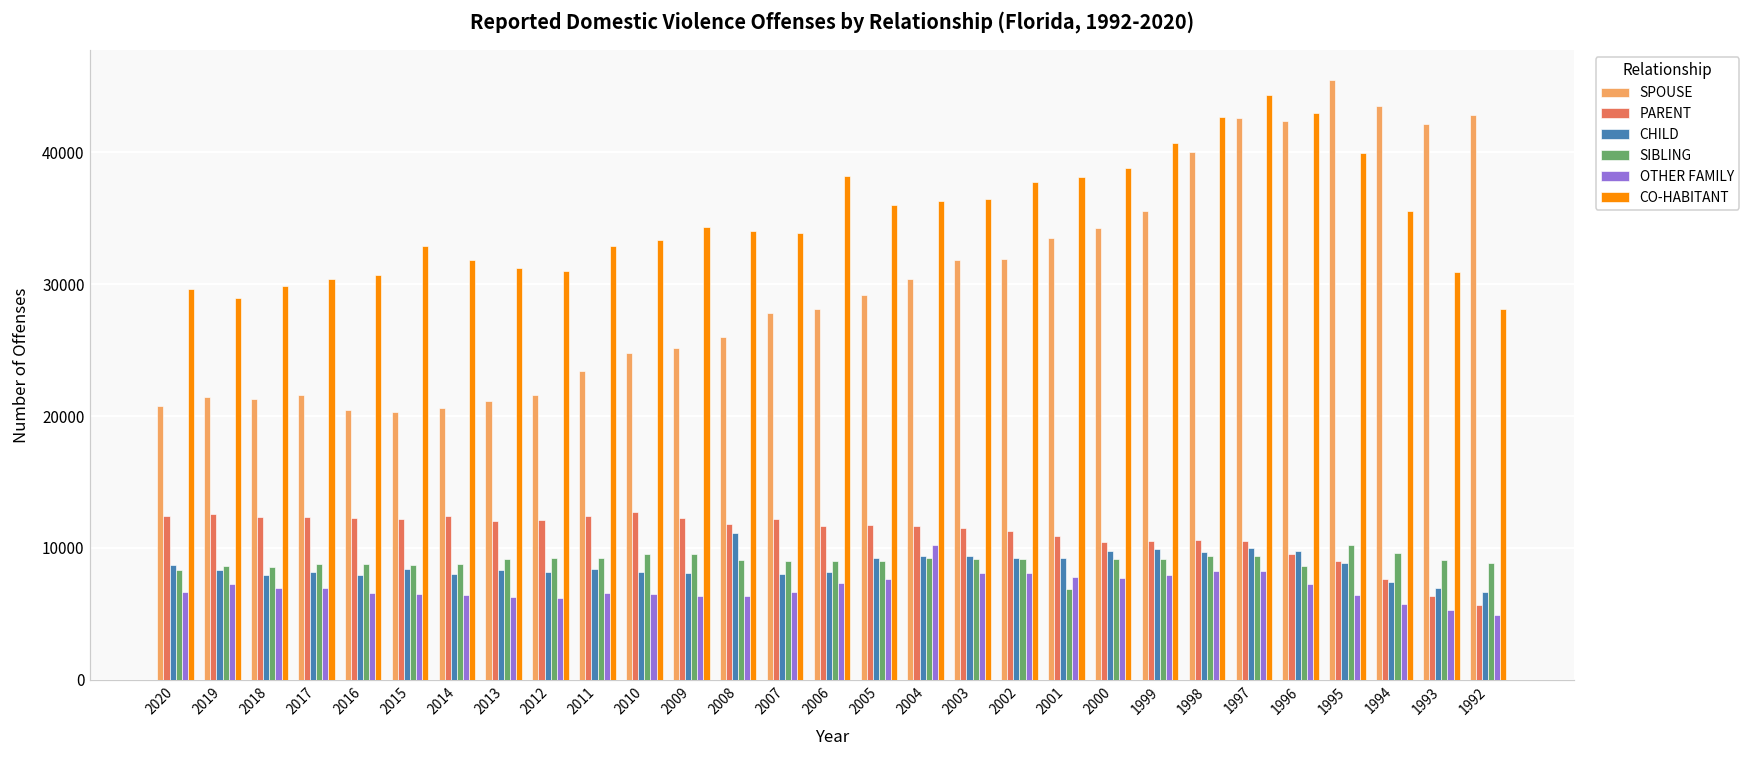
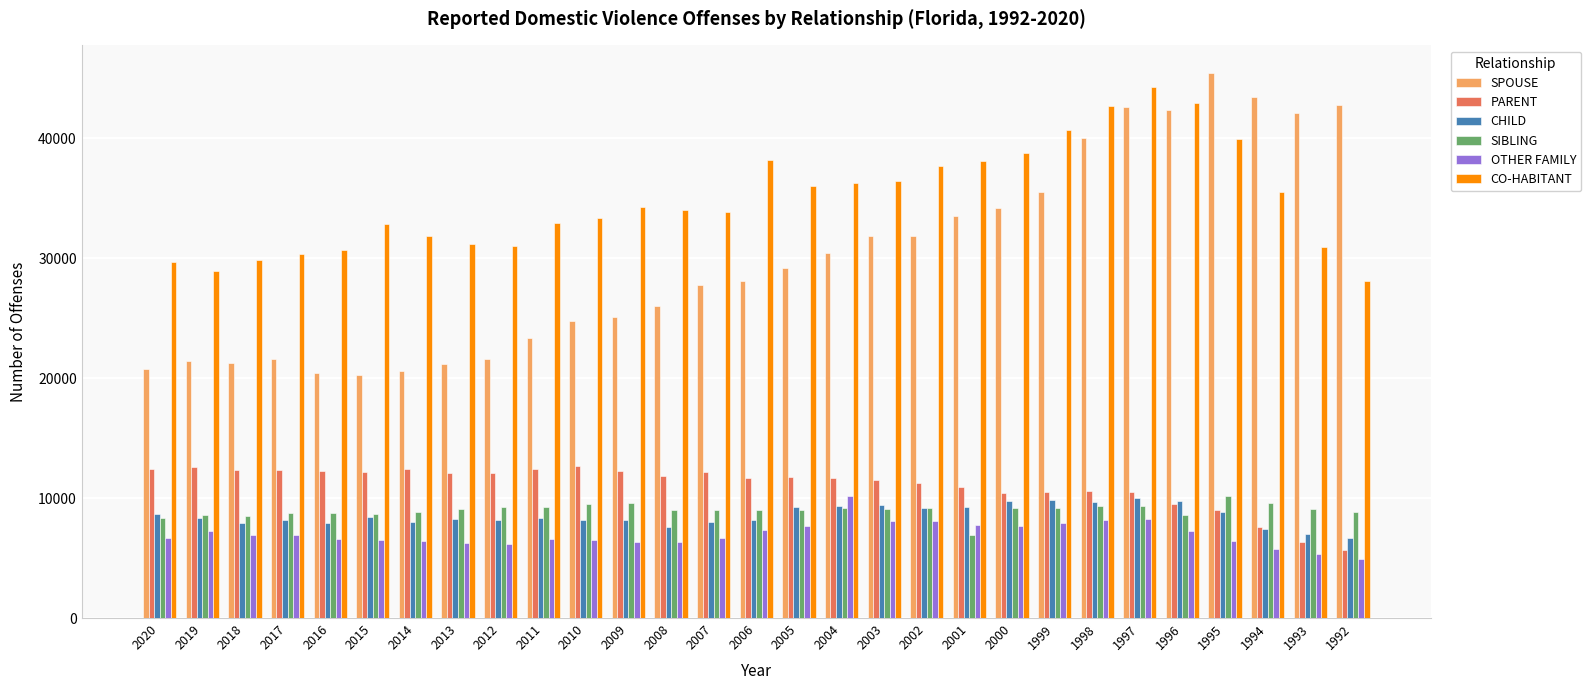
CHILD, 2008: 11100 -> 7600
